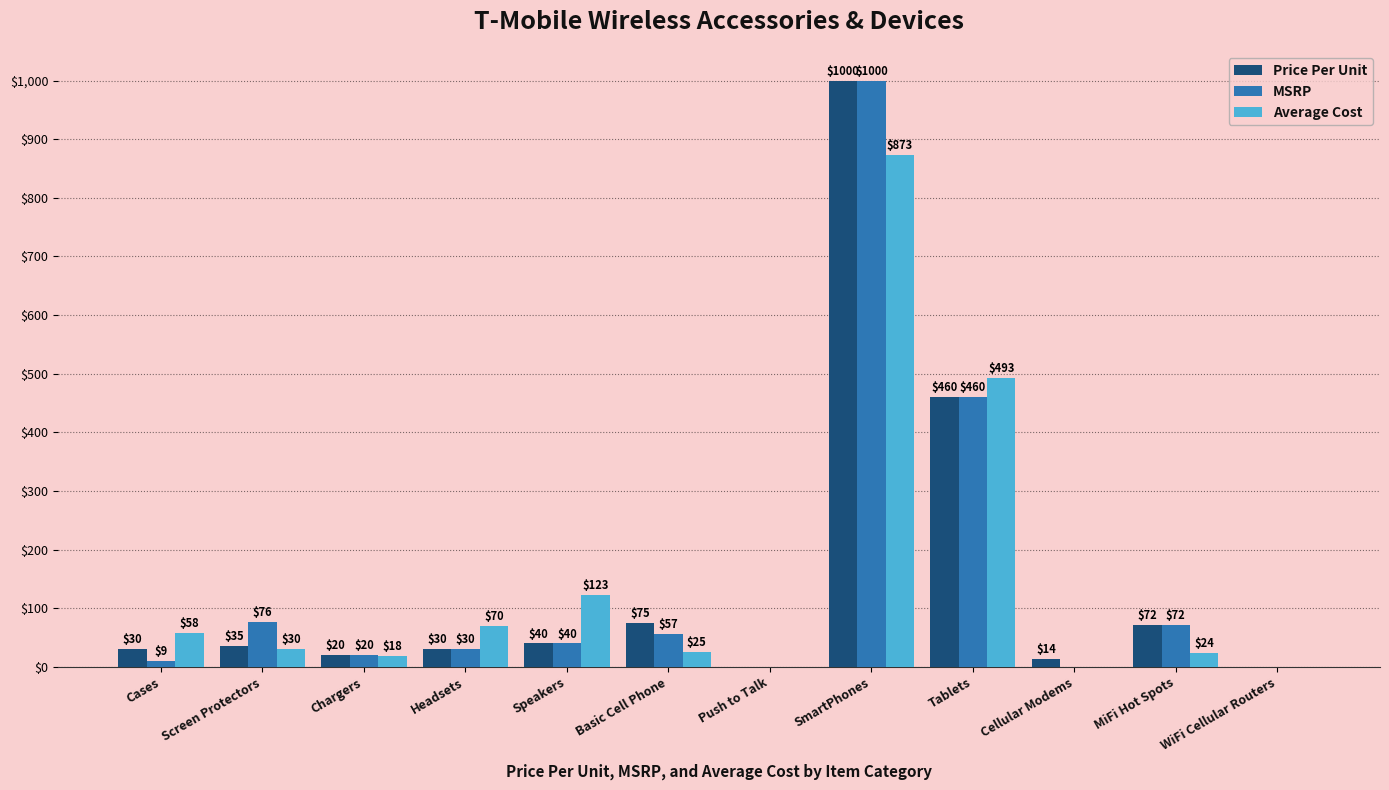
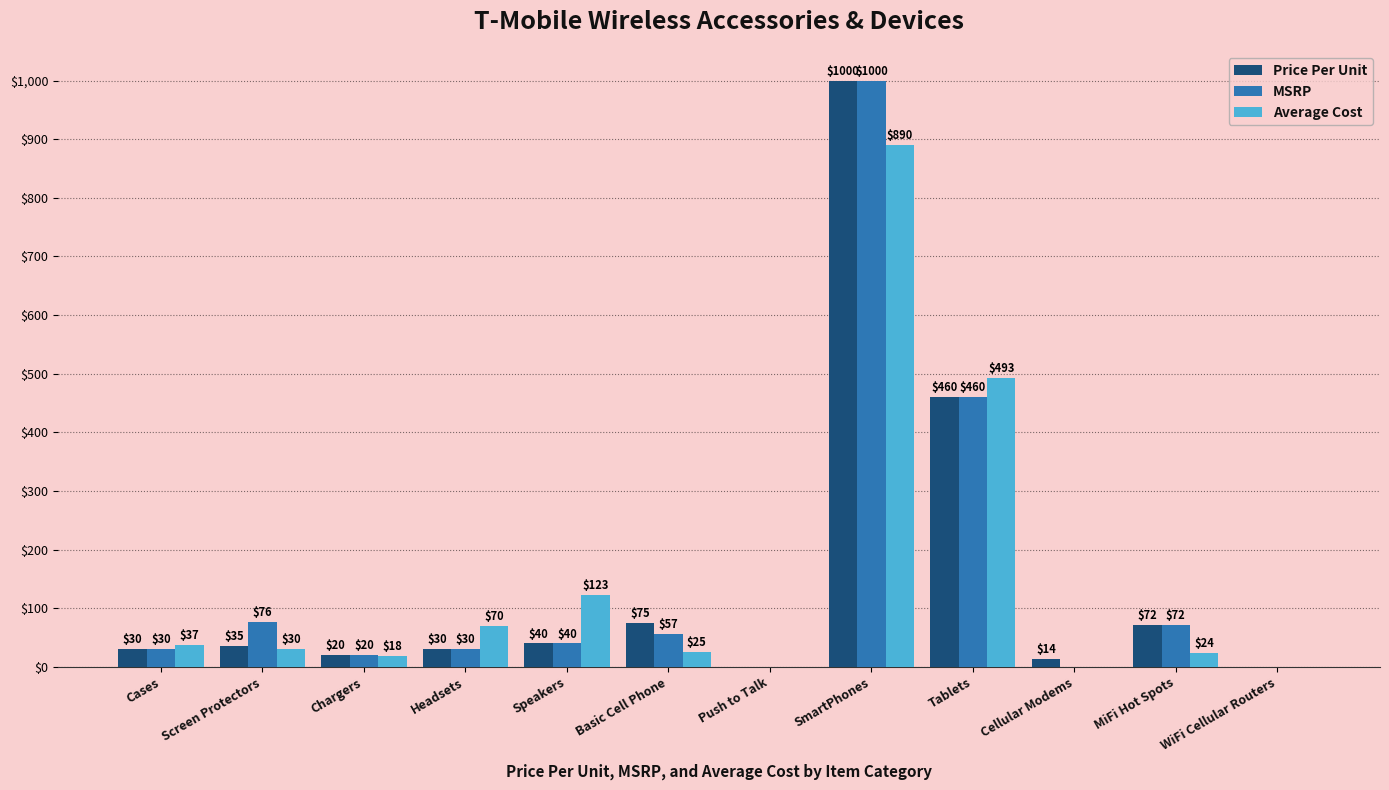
MSRP, Cases: $9 -> $30
Average Cost, Cases: $58 -> $37
Average Cost, SmartPhones: $873 -> $890
